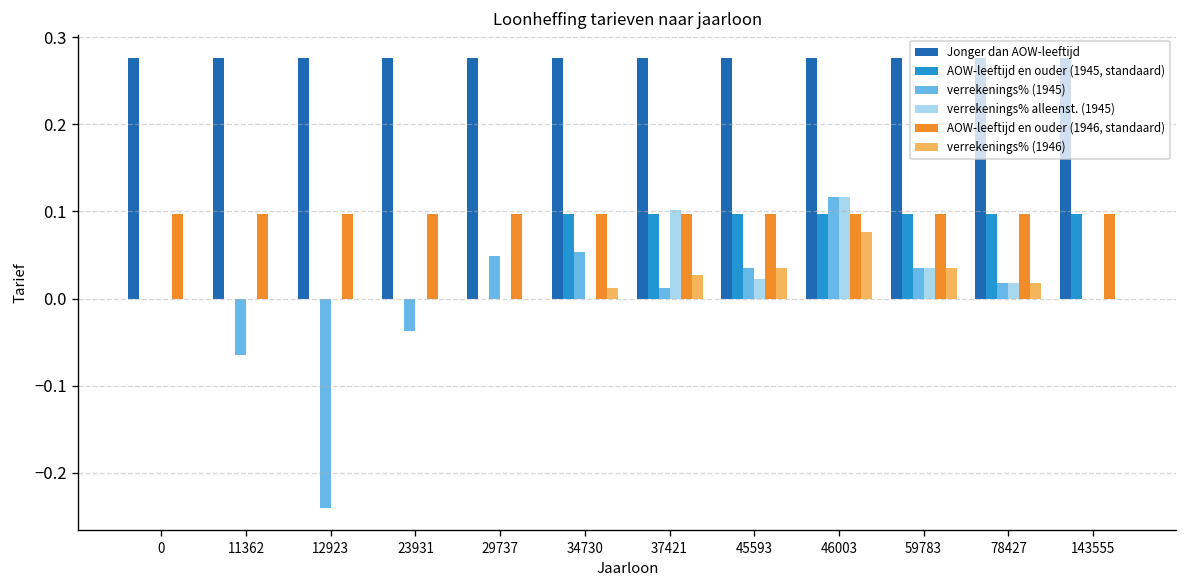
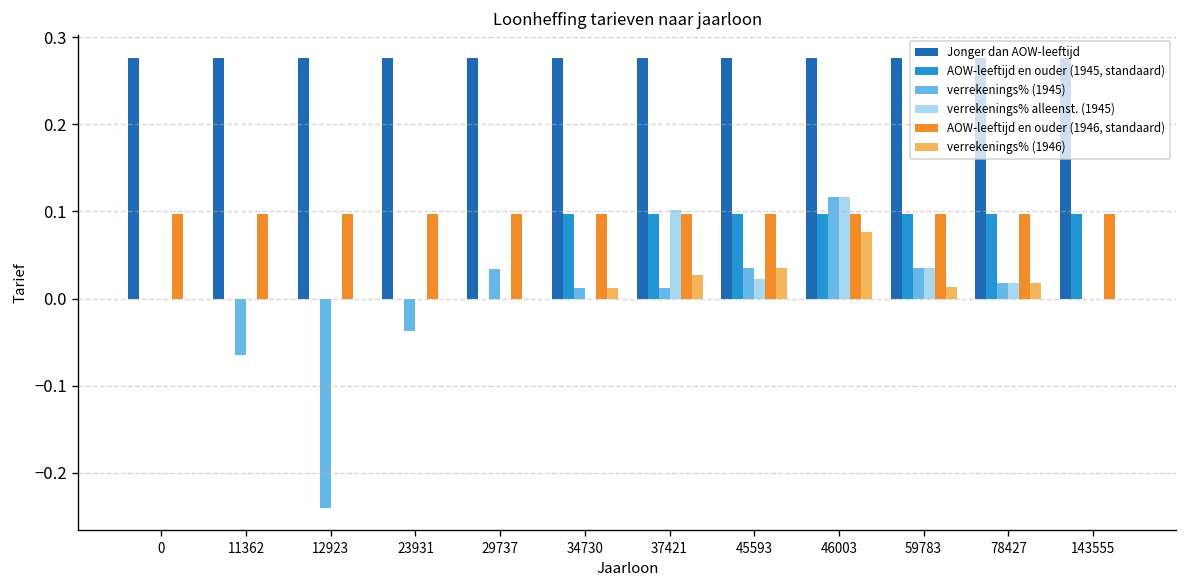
verrekenings% (1945), 29737: 0.05 -> 0.03
verrekenings% (1945), 34730: 0.05 -> 0.01
verrekenings% (1946), 59783: 0.04 -> 0.01
